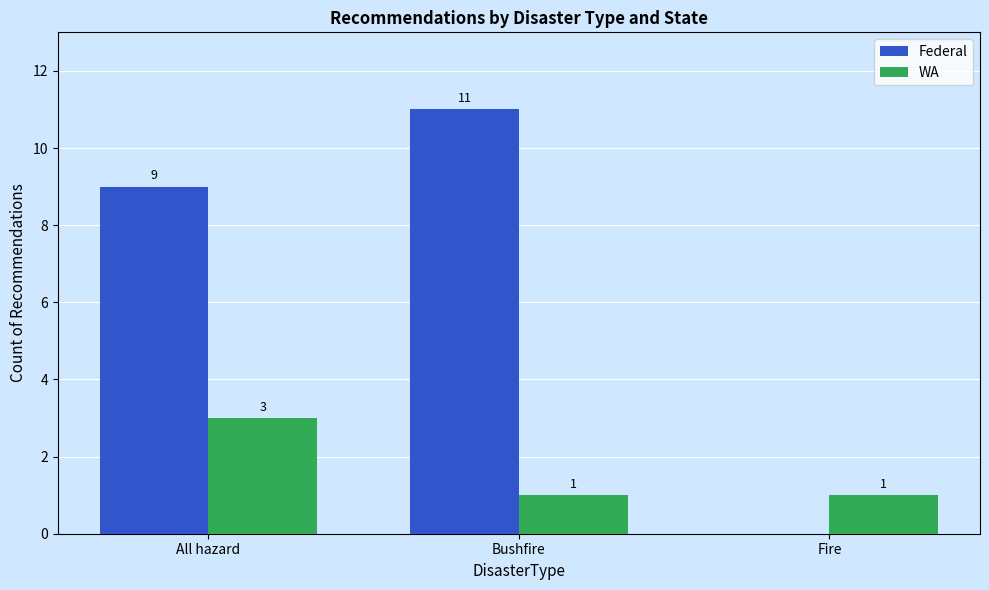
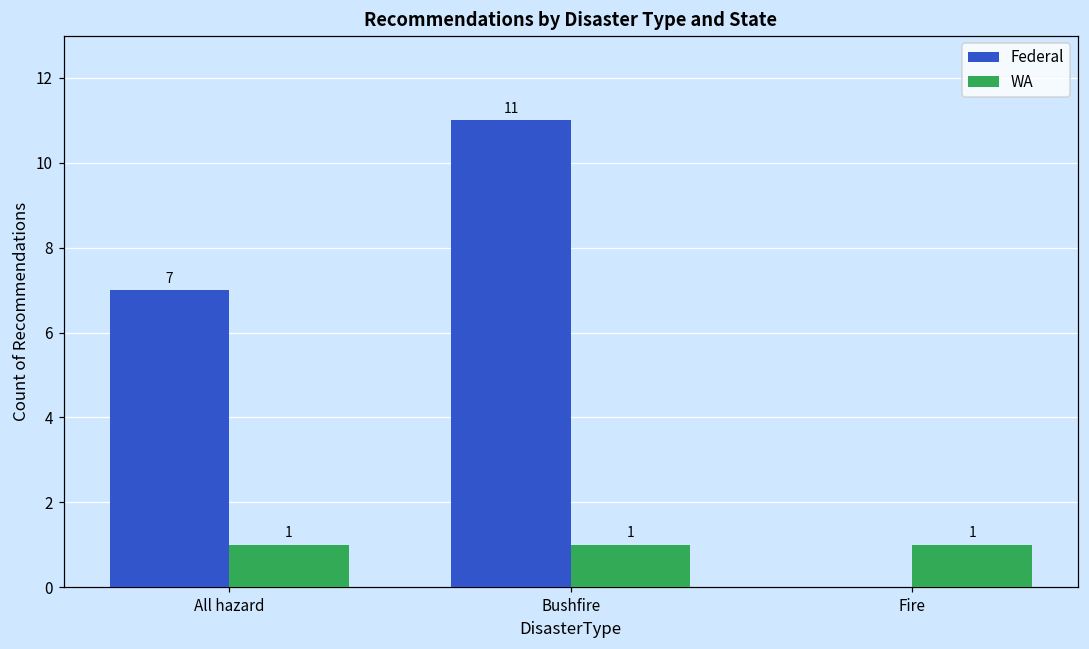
Federal, All hazard: 9 -> 7
WA, All hazard: 3 -> 1
